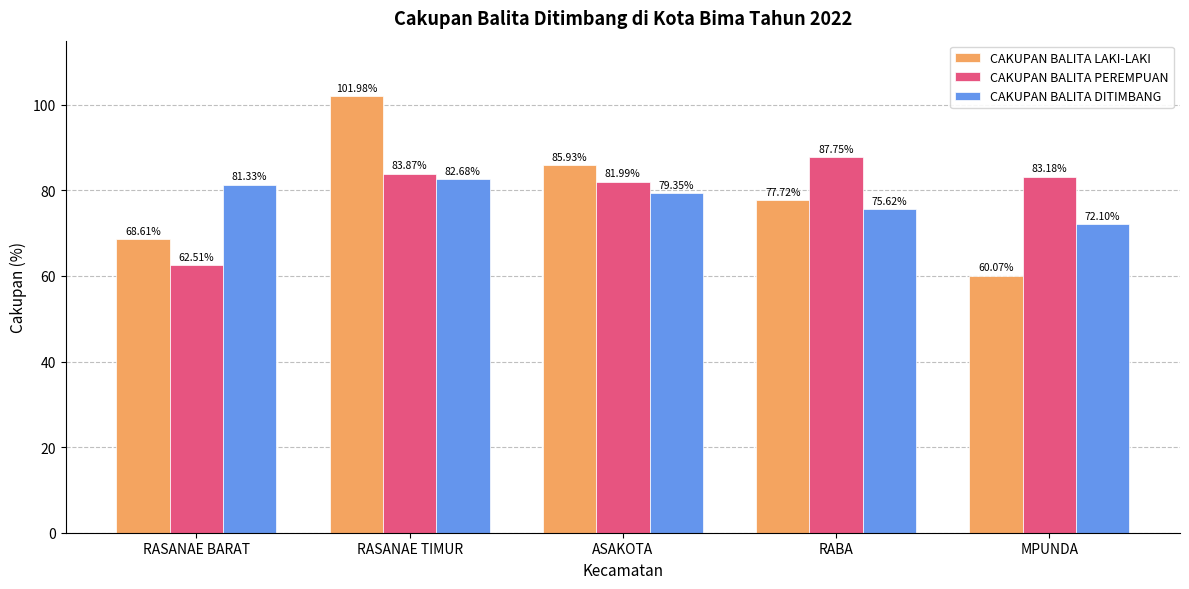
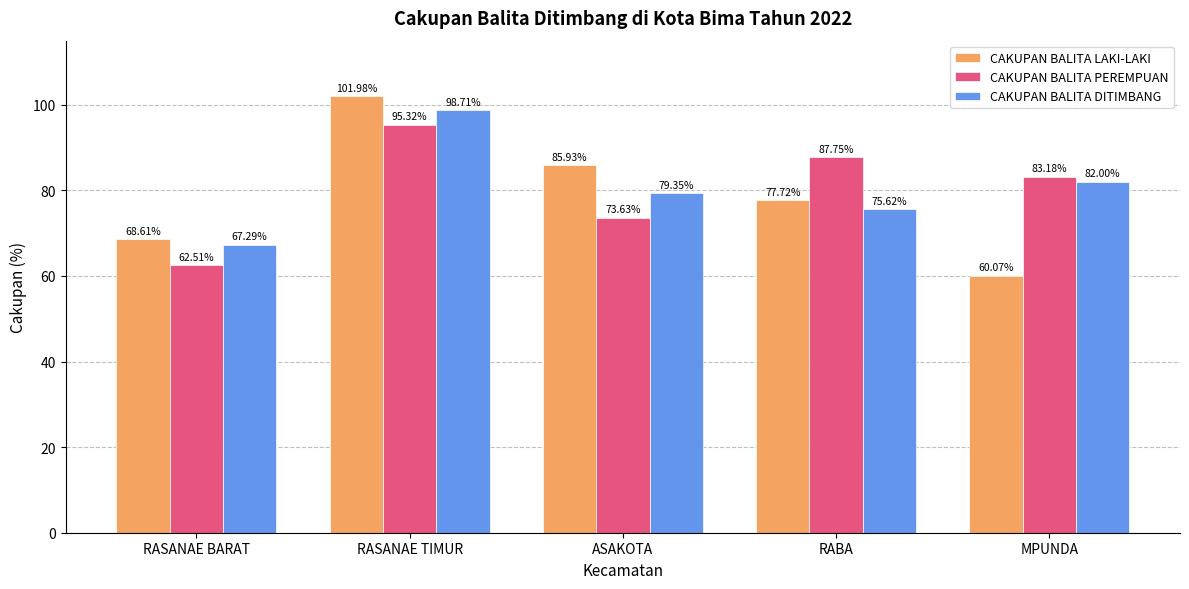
CAKUPAN BALITA DITIMBANG, RASANAE BARAT: 81.33% -> 67.29%
CAKUPAN BALITA PEREMPUAN, RASANAE TIMUR: 83.87% -> 95.32%
CAKUPAN BALITA DITIMBANG, RASANAE TIMUR: 82.68% -> 98.71%
CAKUPAN BALITA PEREMPUAN, ASAKOTA: 81.99% -> 73.63%
CAKUPAN BALITA DITIMBANG, MPUNDA: 72.10% -> 82.00%
